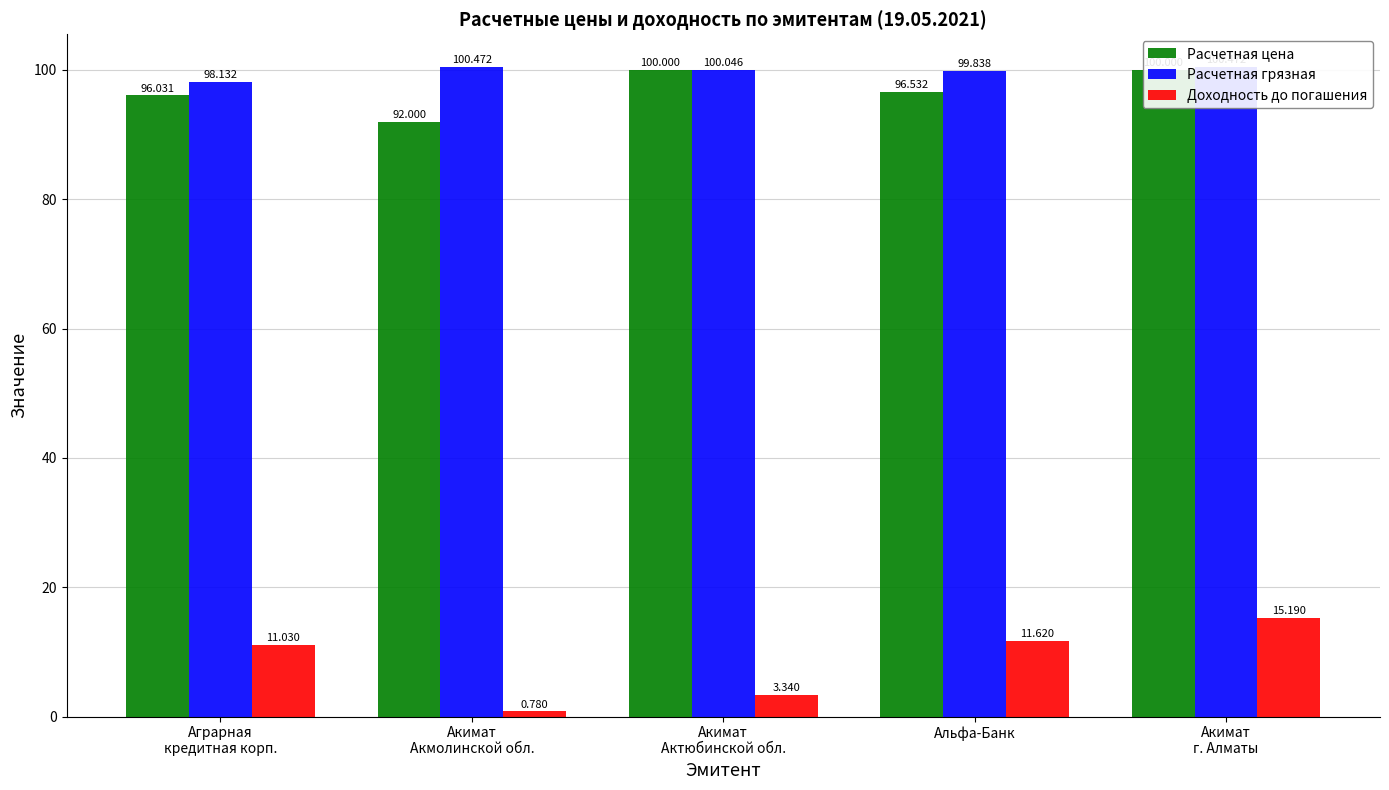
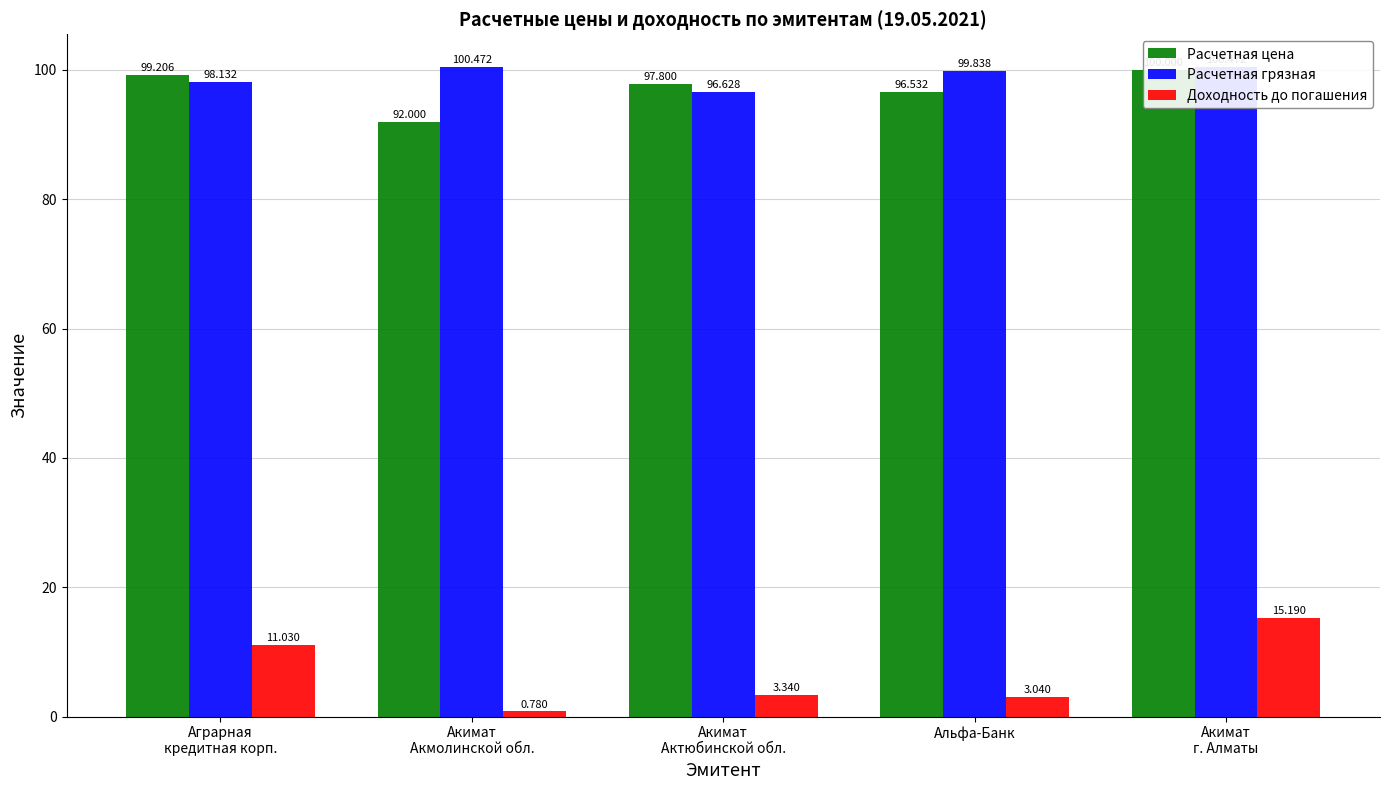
Расчетная цена, Аграрная кредитная корп.: 96.031 -> 99.206
Расчетная цена, Акимат Актюбинской обл.: 100.000 -> 97.800
Расчетная грязная, Акимат Актюбинской обл.: 100.046 -> 96.628
Доходность до погашения, Альфа-Банк: 11.620 -> 3.040
